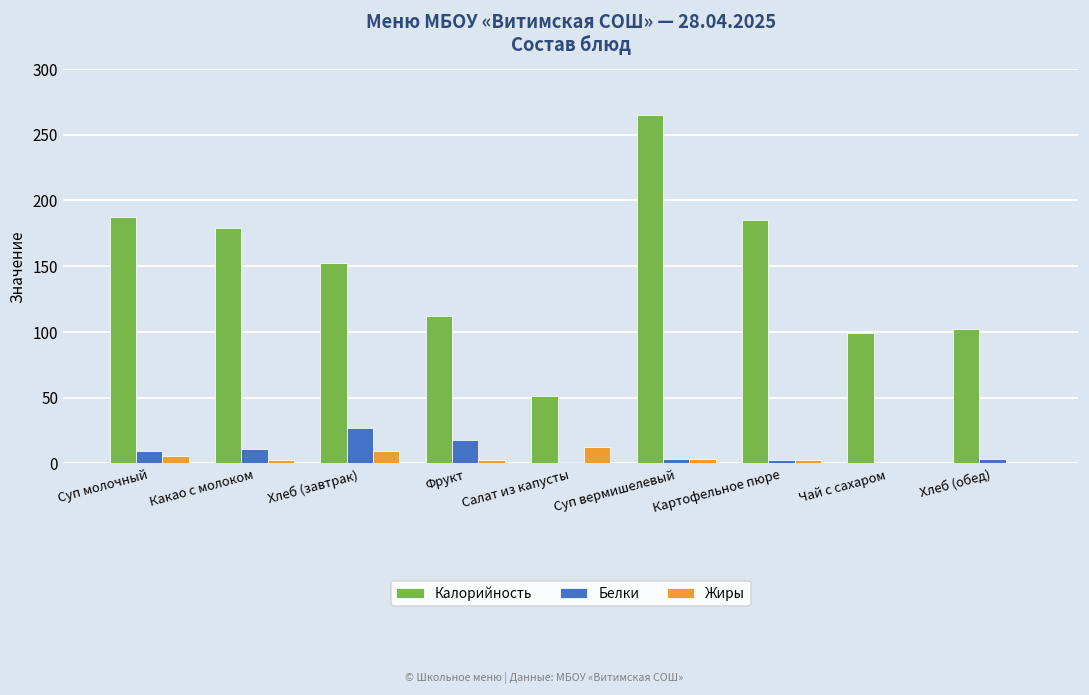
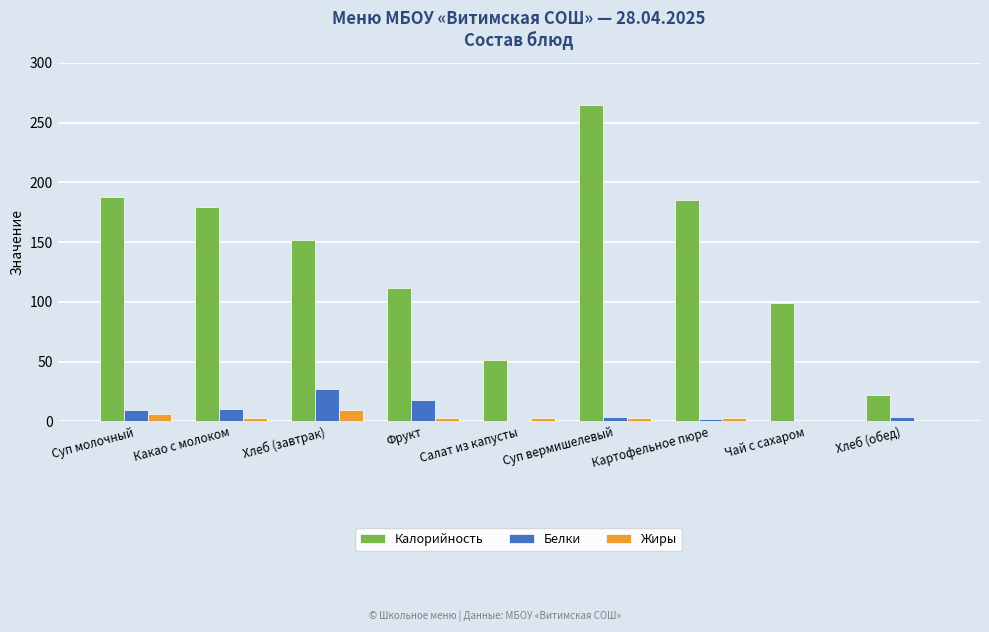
Жиры, Салат из капусты: 13 -> 3
Калорийность, Хлеб (обед): 102 -> 22
